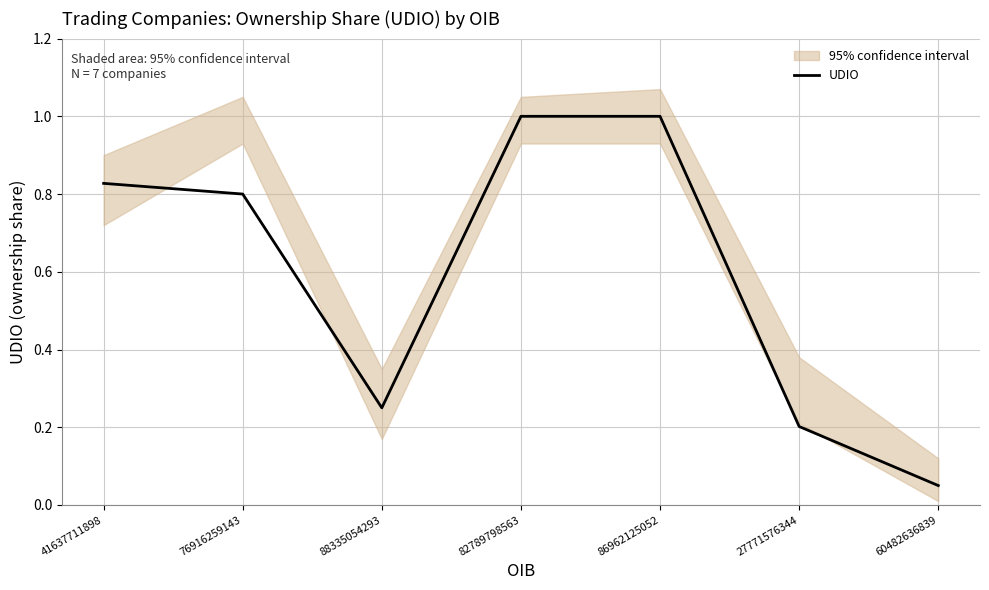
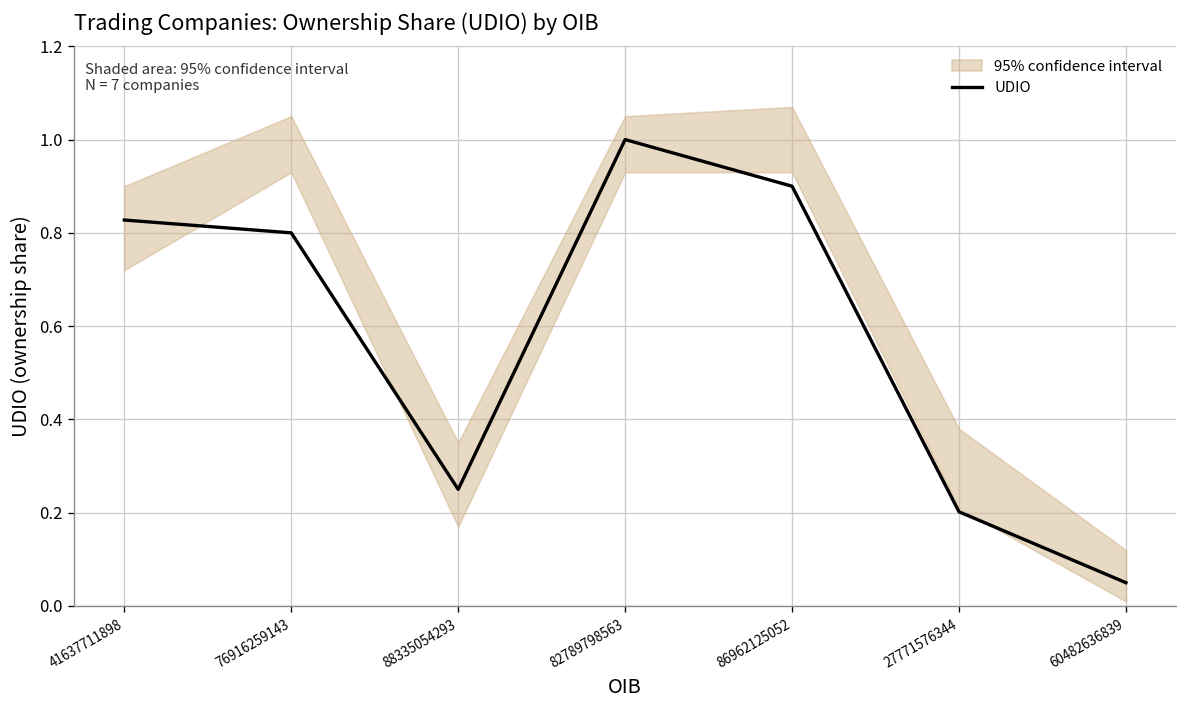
UDIO, 86962125052: 1.0 -> 0.9
